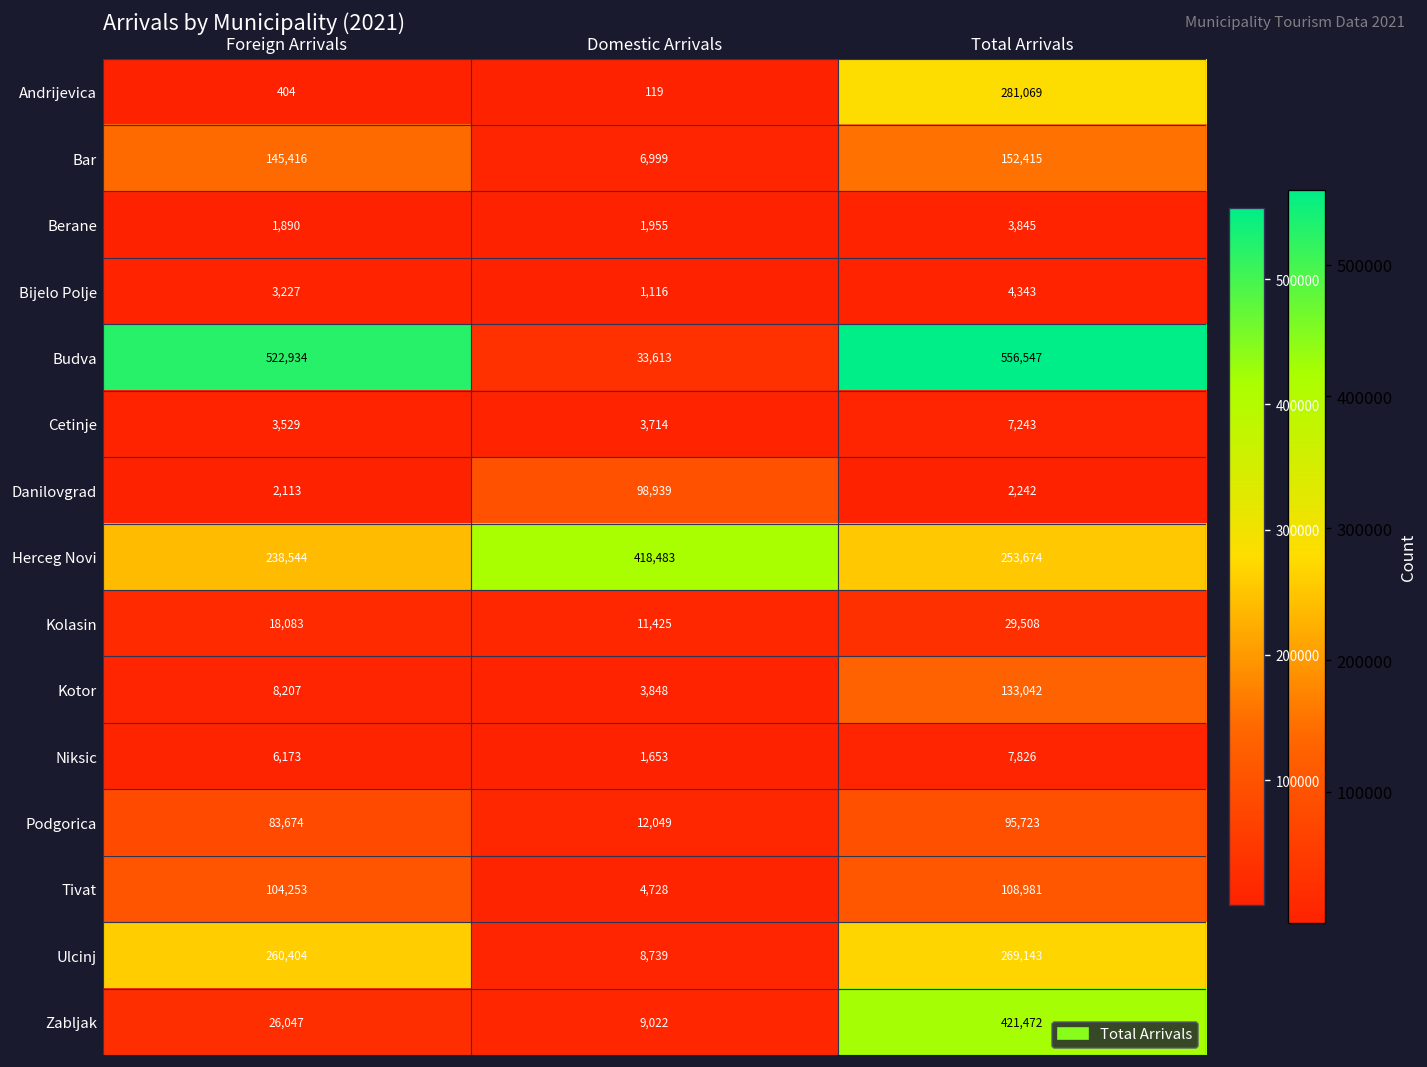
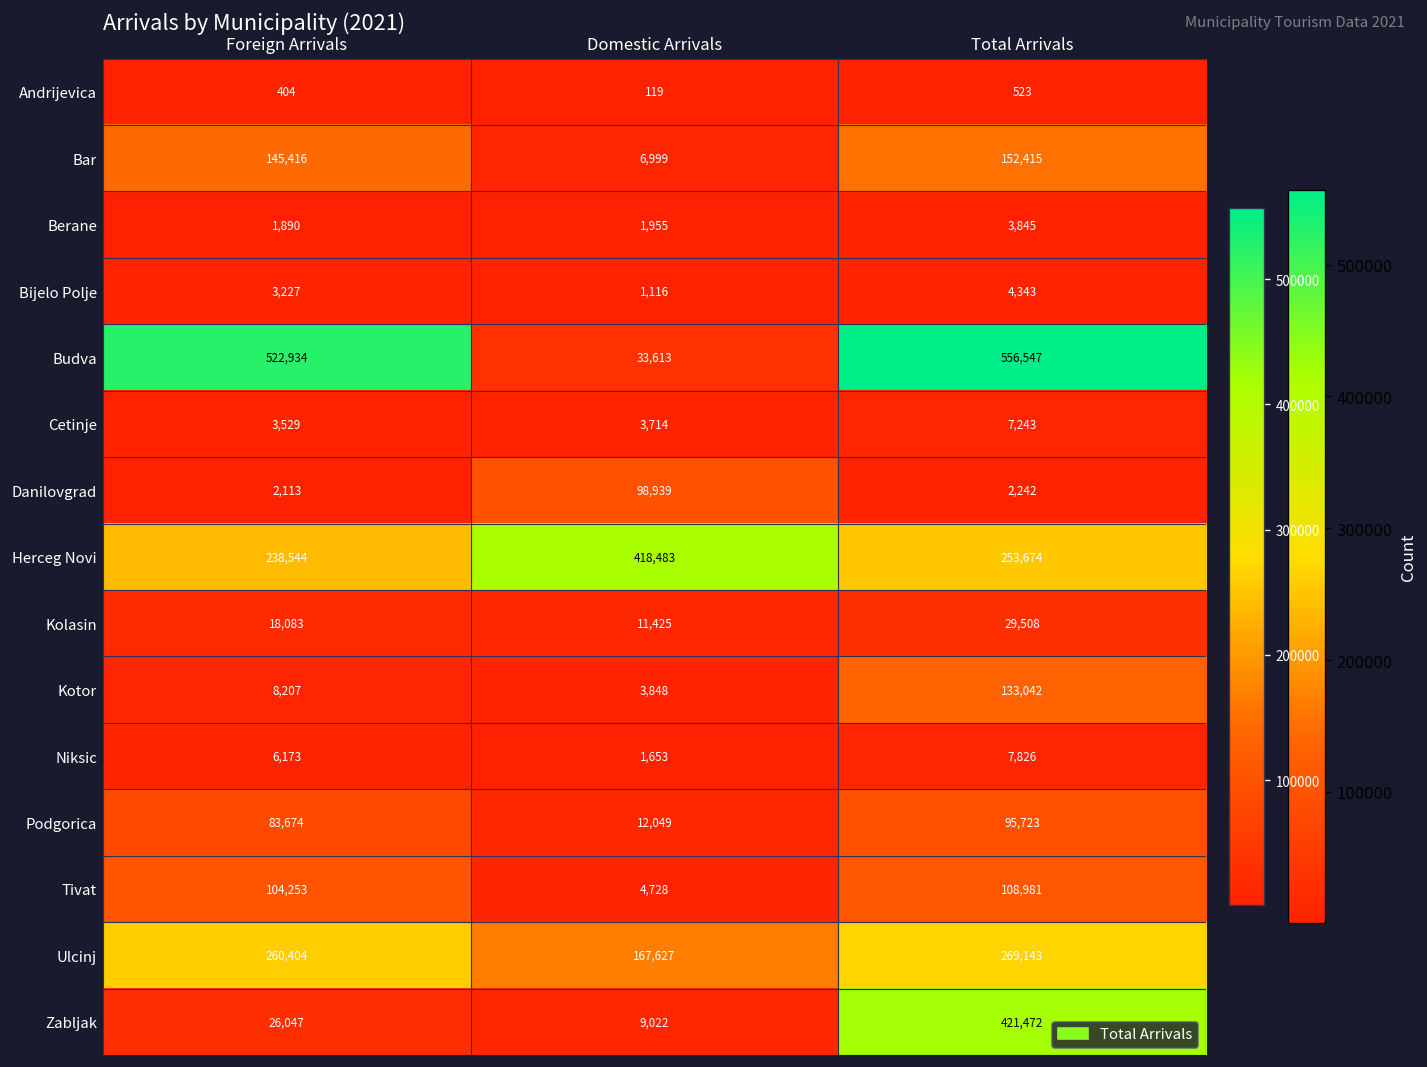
Andrijevica, Total Arrivals: 281,069 -> 523
Ulcinj, Domestic Arrivals: 8,739 -> 167,627
